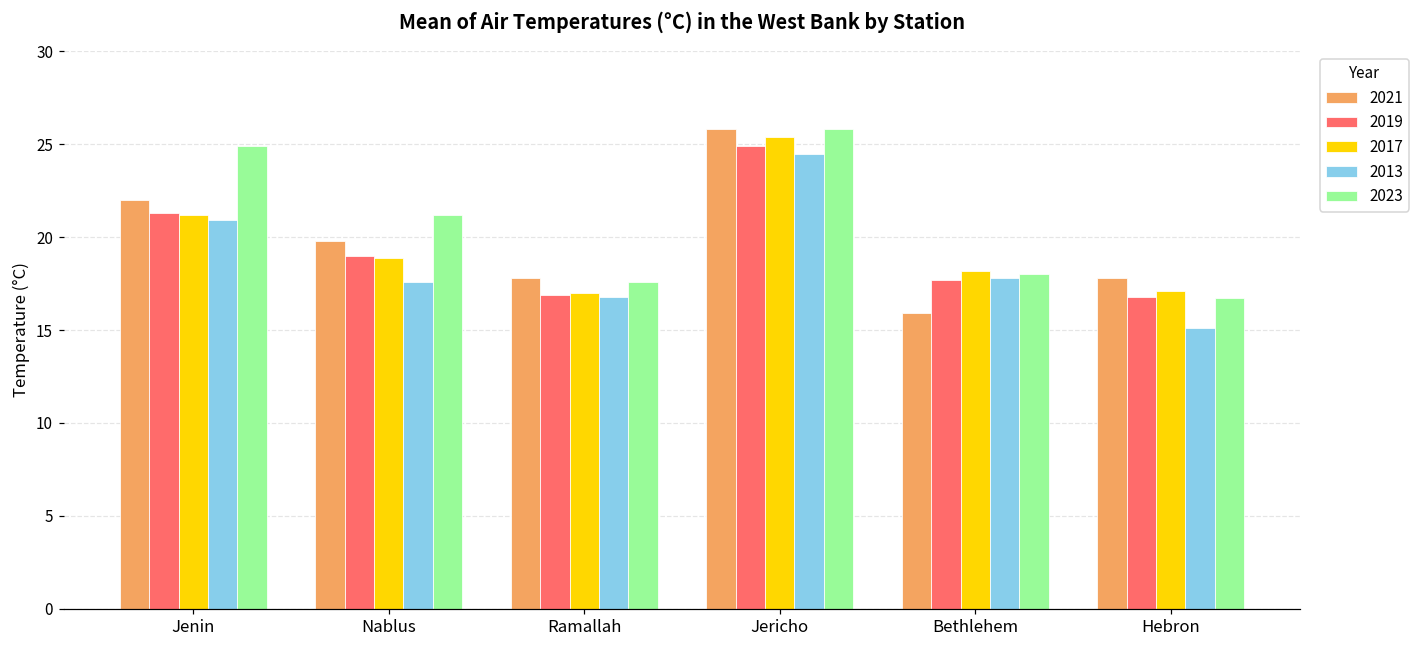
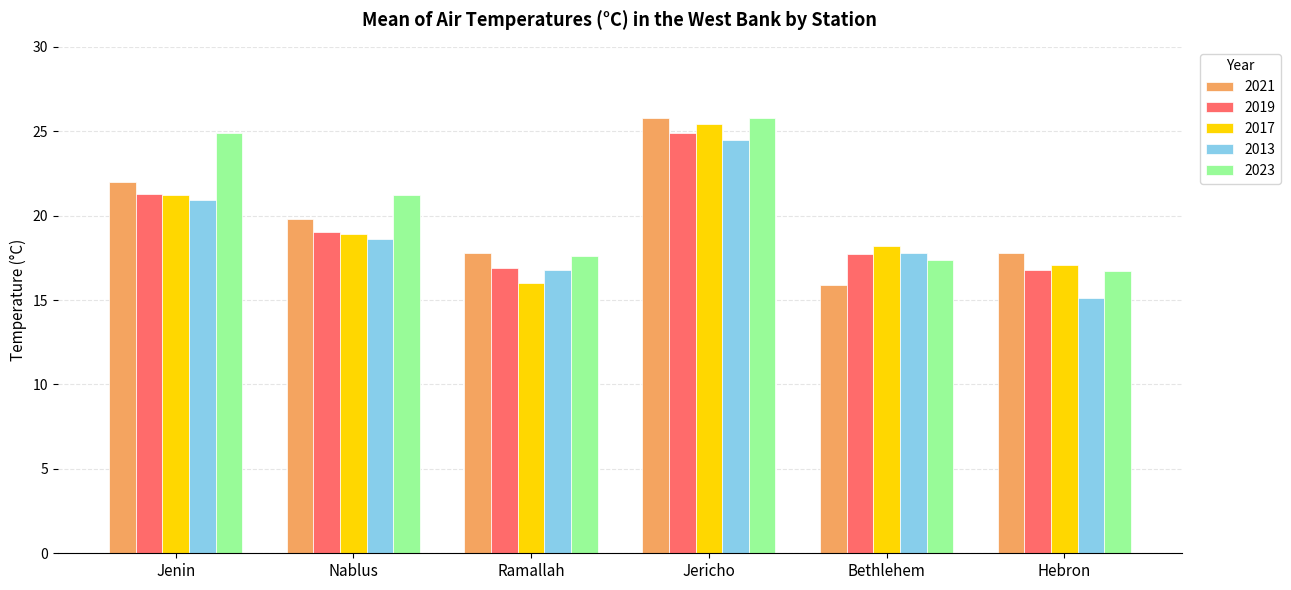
2013, Nablus: 17.6 -> 18.6
2017, Ramallah: 17 -> 16
2023, Bethlehem: 18.0 -> 17.4
